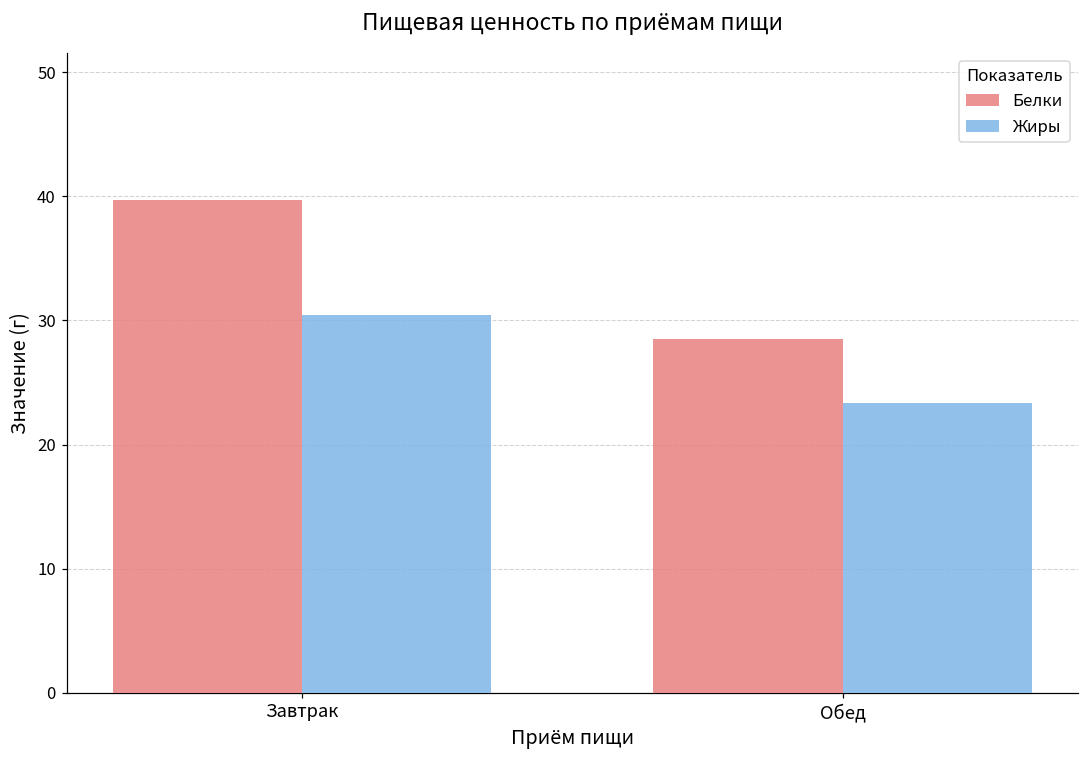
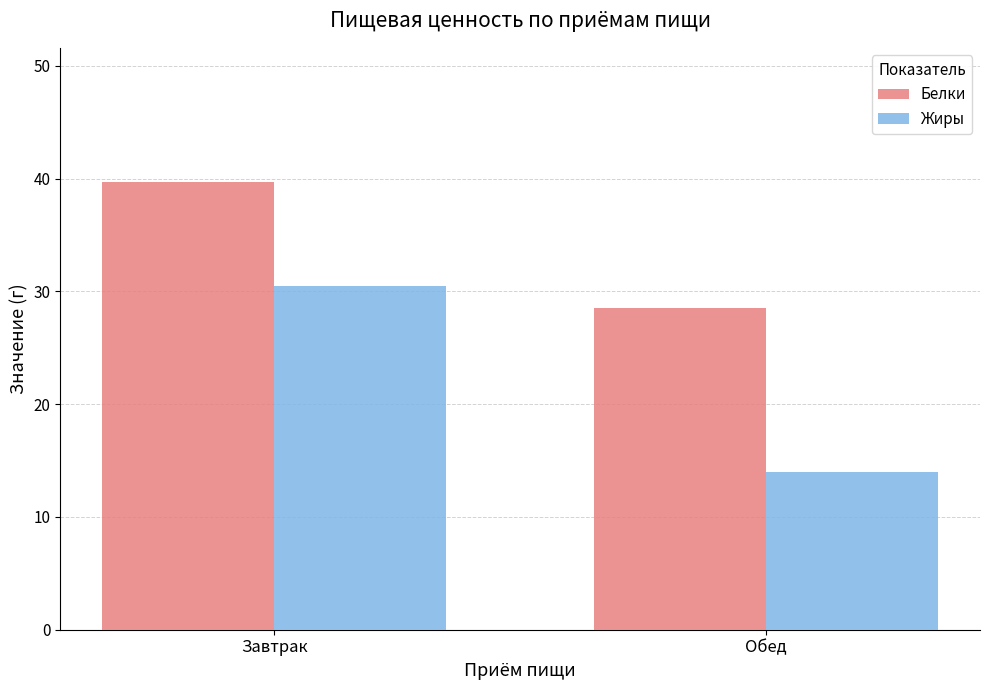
Жиры, Обед: 23.4 -> 14.0
